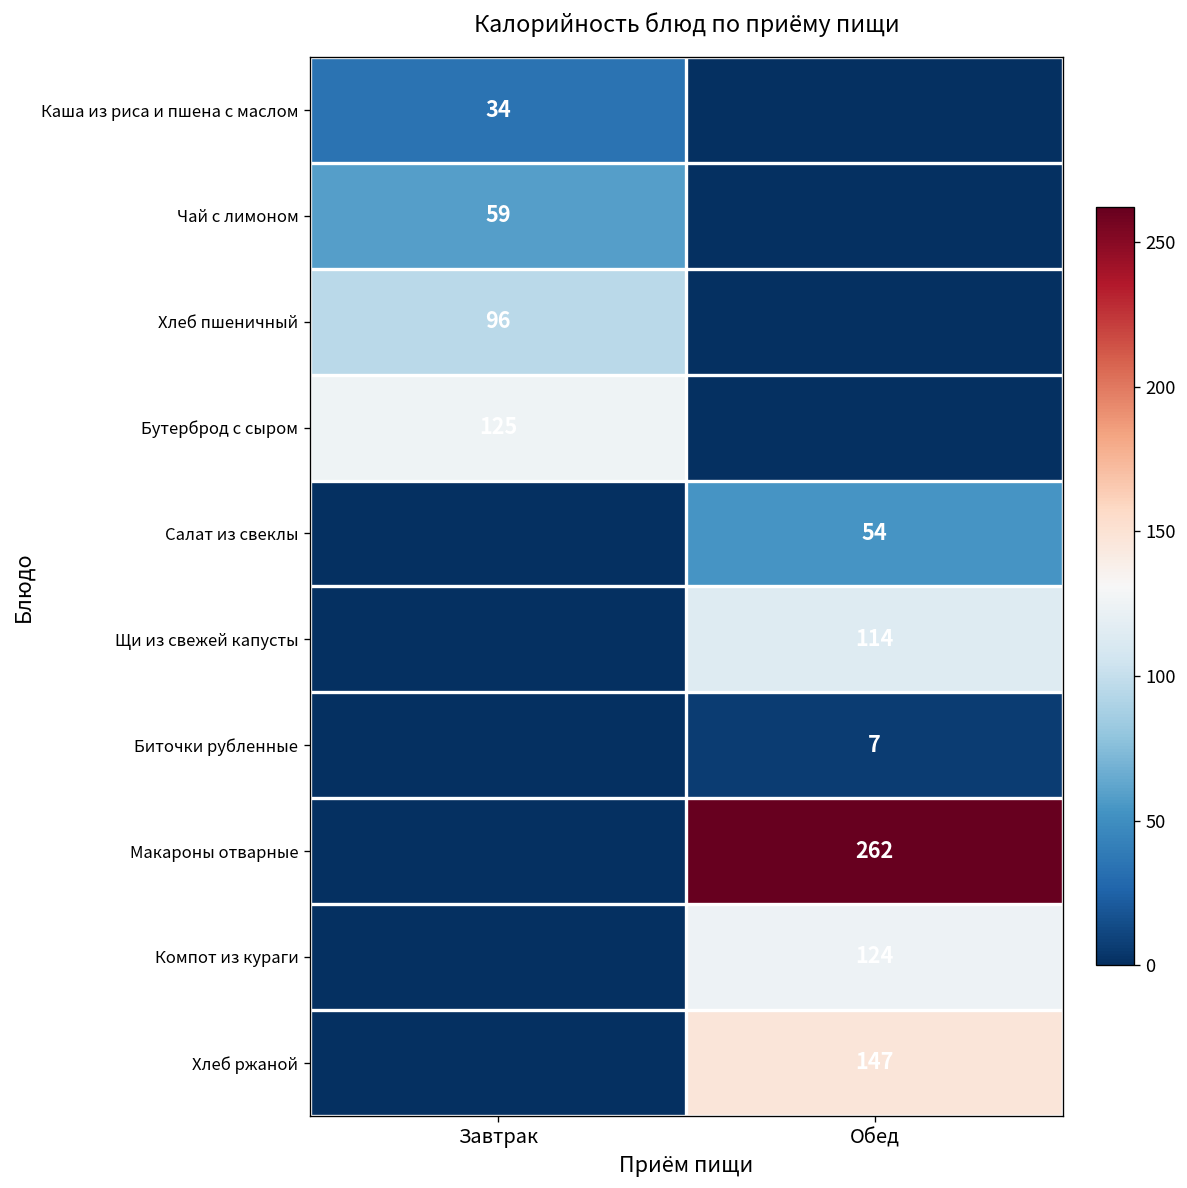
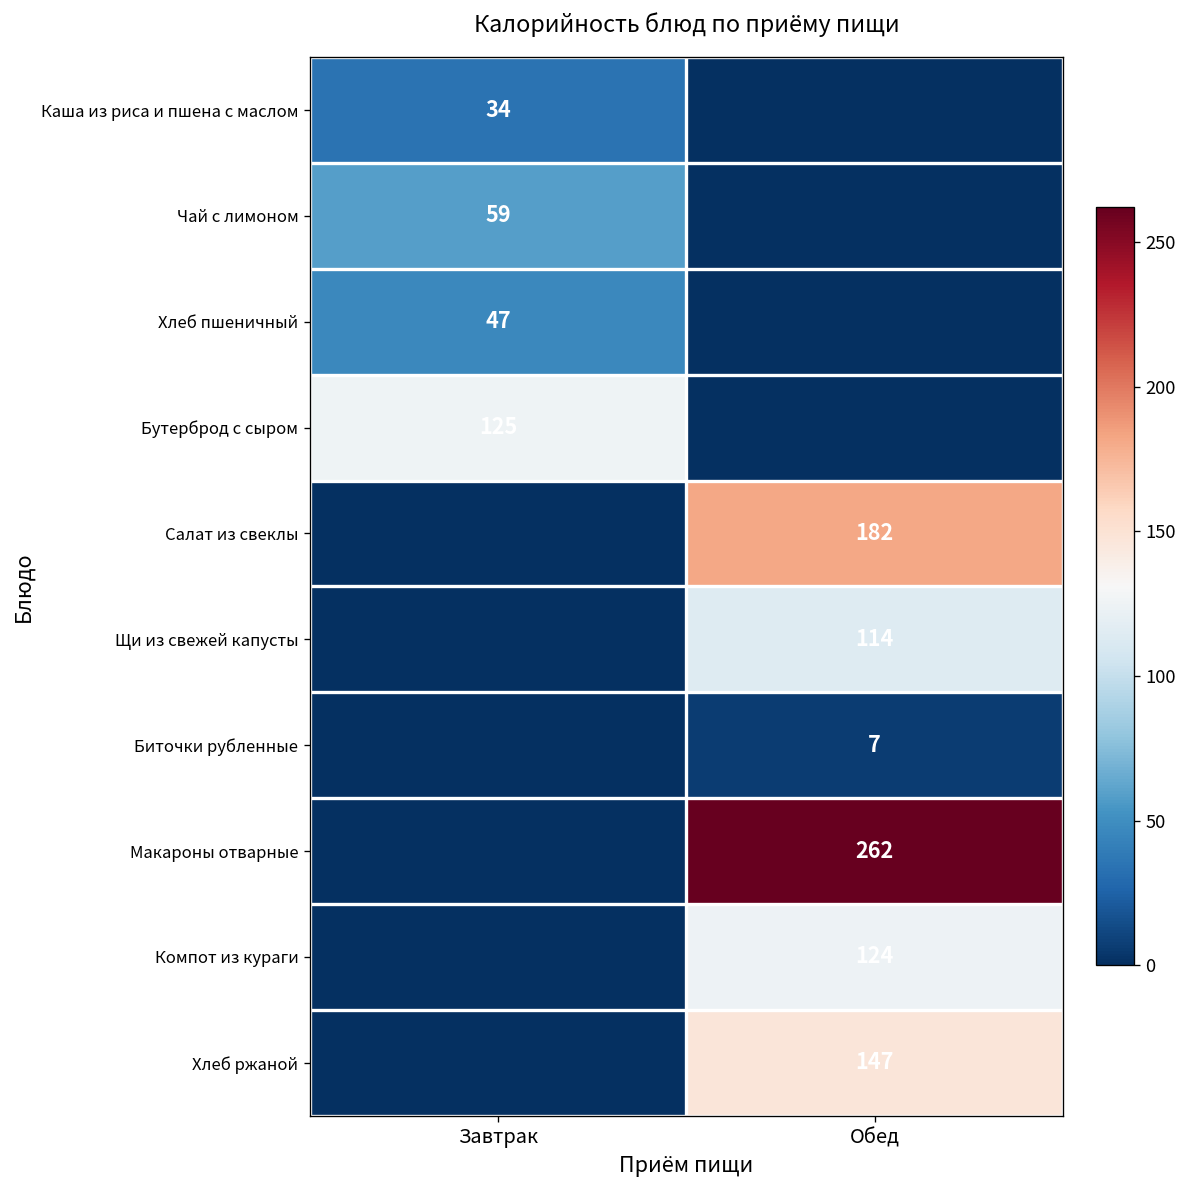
Хлеб пшеничный, Завтрак: 96 -> 47
Салат из свеклы, Обед: 54 -> 182
